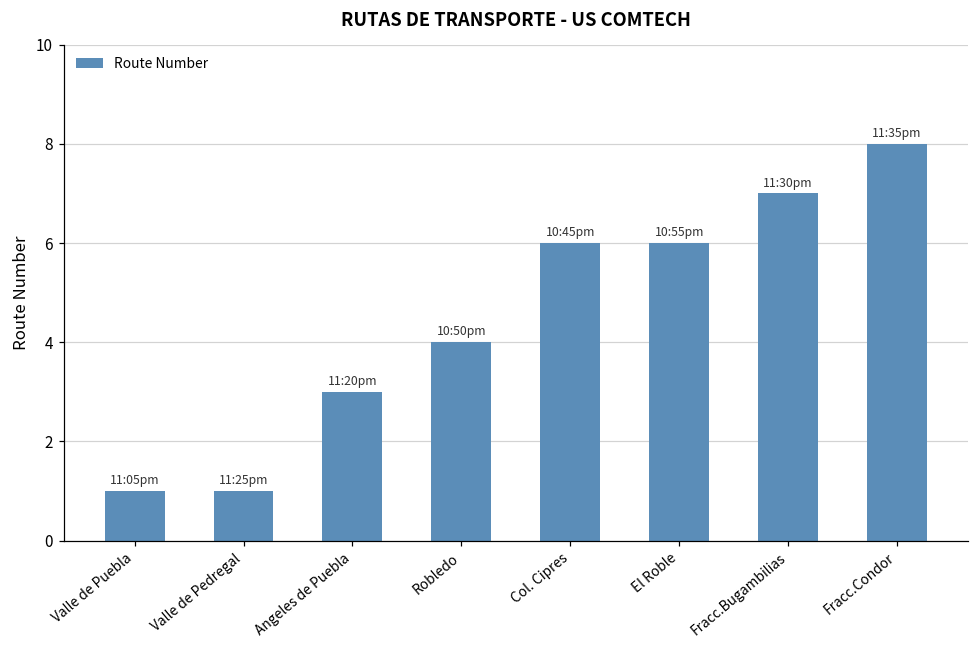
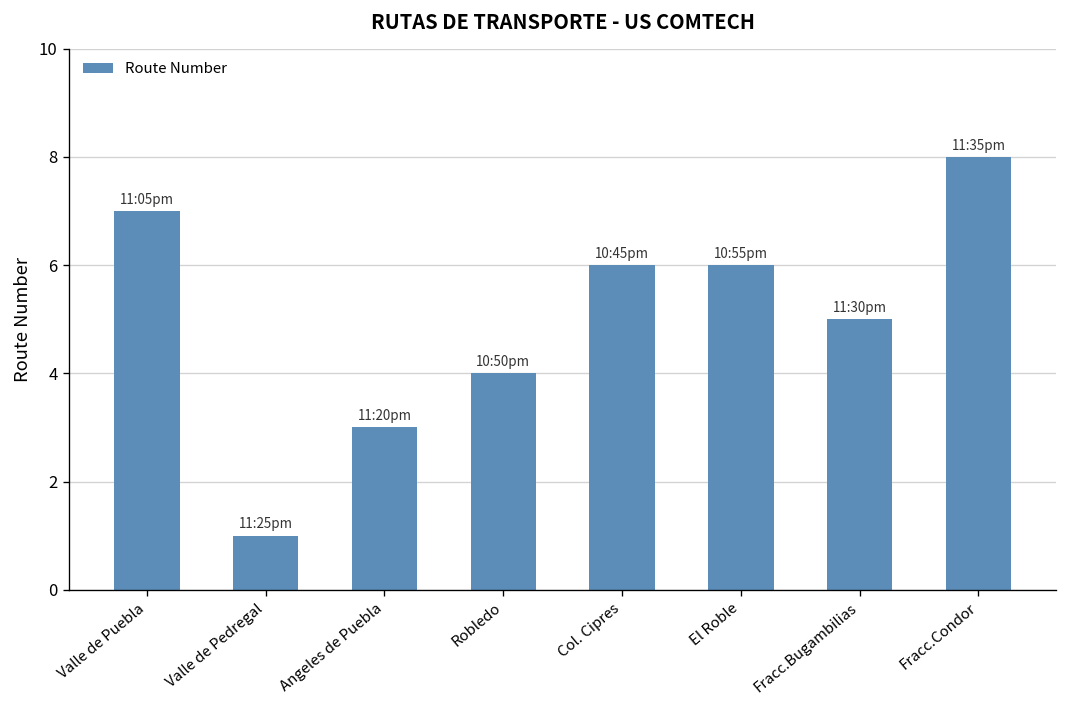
Valle de Puebla: 1 -> 7
Fracc.Bugambilias: 7 -> 5
